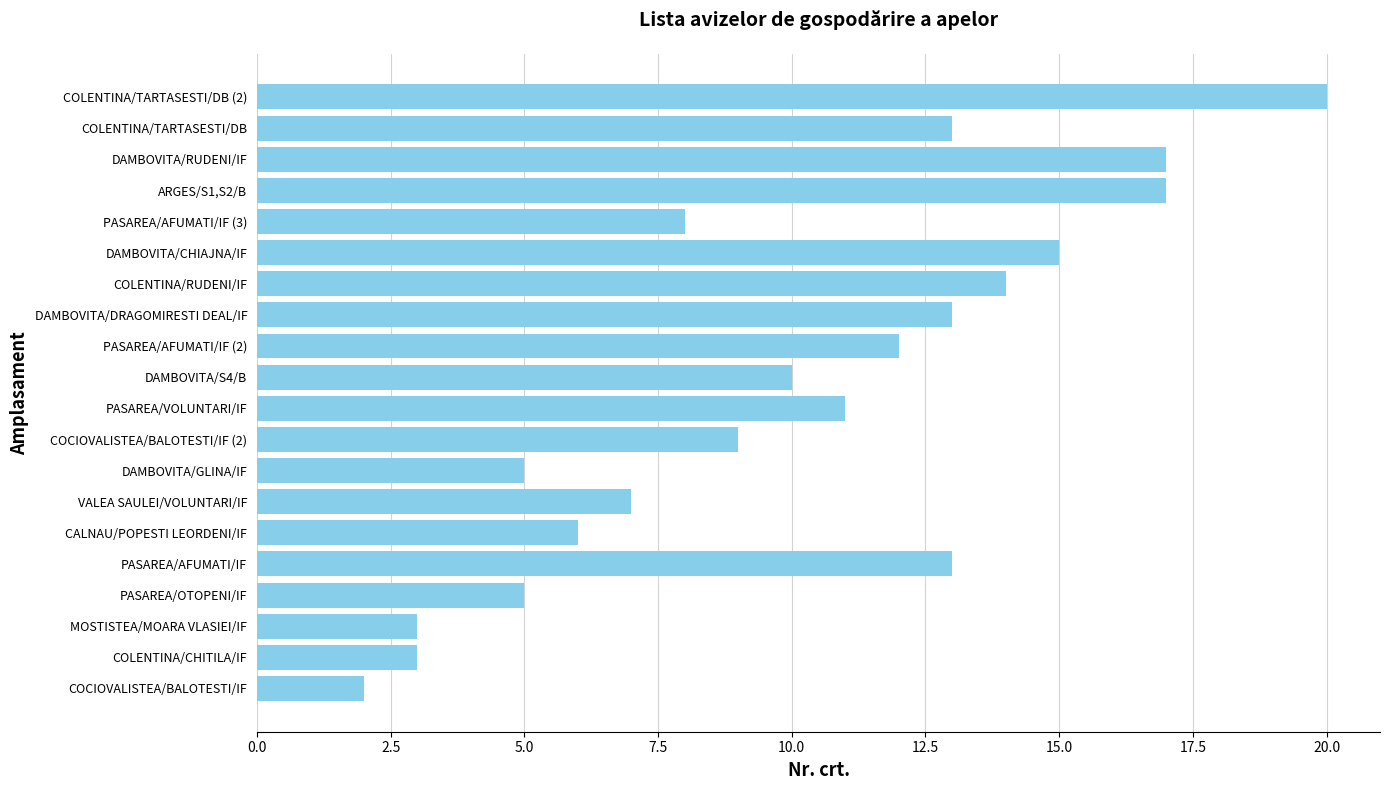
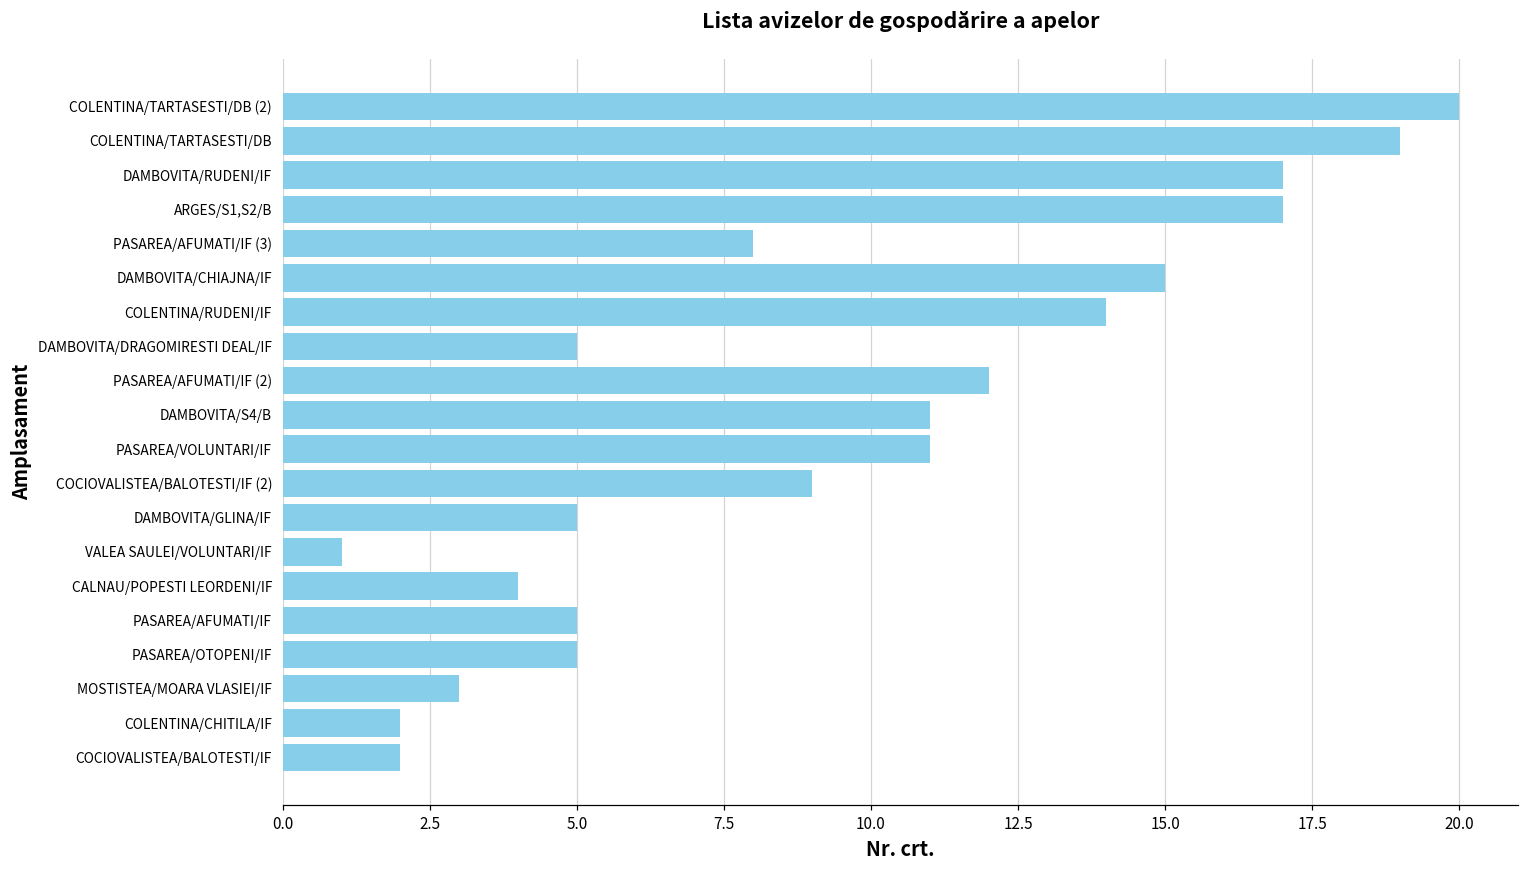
COLENTINA/TARTASESTI/DB: 13 -> 19
DAMBOVITA/DRAGOMIRESTI DEAL/IF: 13 -> 5
DAMBOVITA/S4/B: 10 -> 11
VALEA SAULEI/VOLUNTARI/IF: 7 -> 1
CALNAU/POPESTI LEORDENI/IF: 6 -> 4
PASAREA/AFUMATI/IF: 13 -> 5
COLENTINA/CHITILA/IF: 3 -> 2
